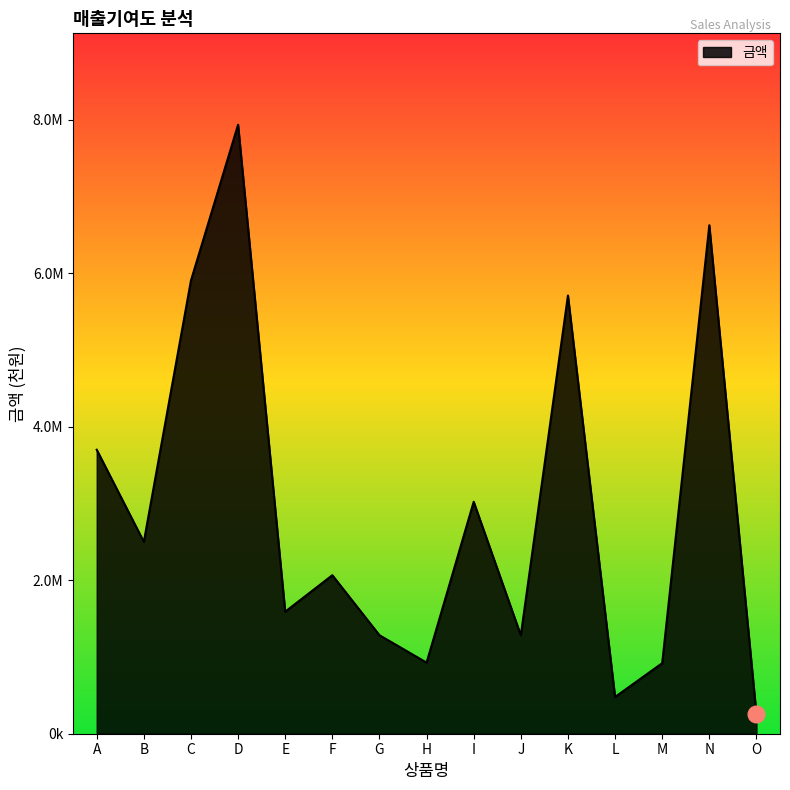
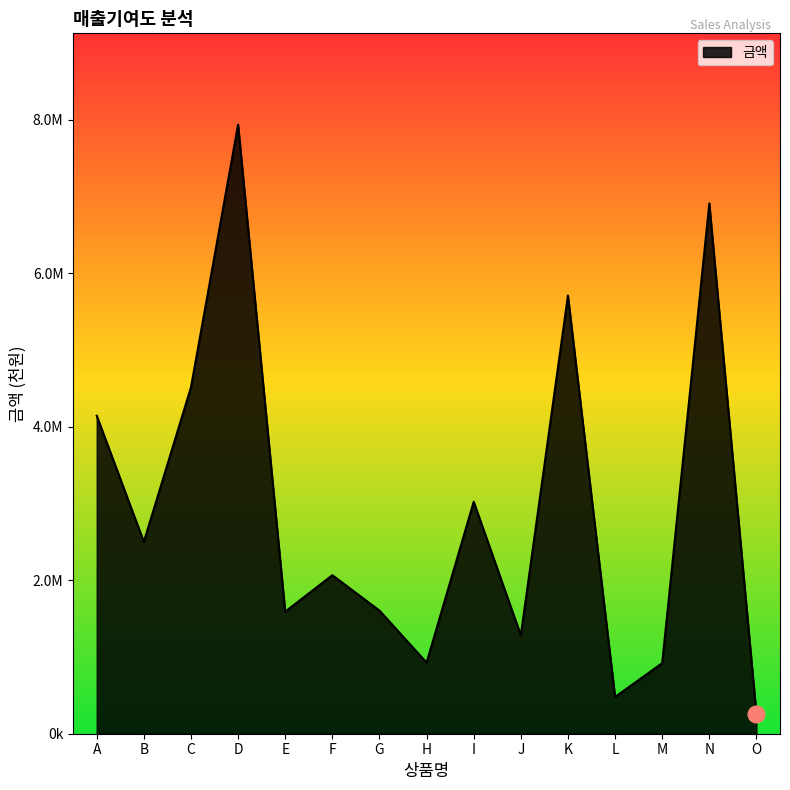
금액, A: 3700000 -> 4100000
금액, C: 5900000 -> 4500000
금액, G: 1300000 -> 1600000
금액, N: 6600000 -> 6900000
